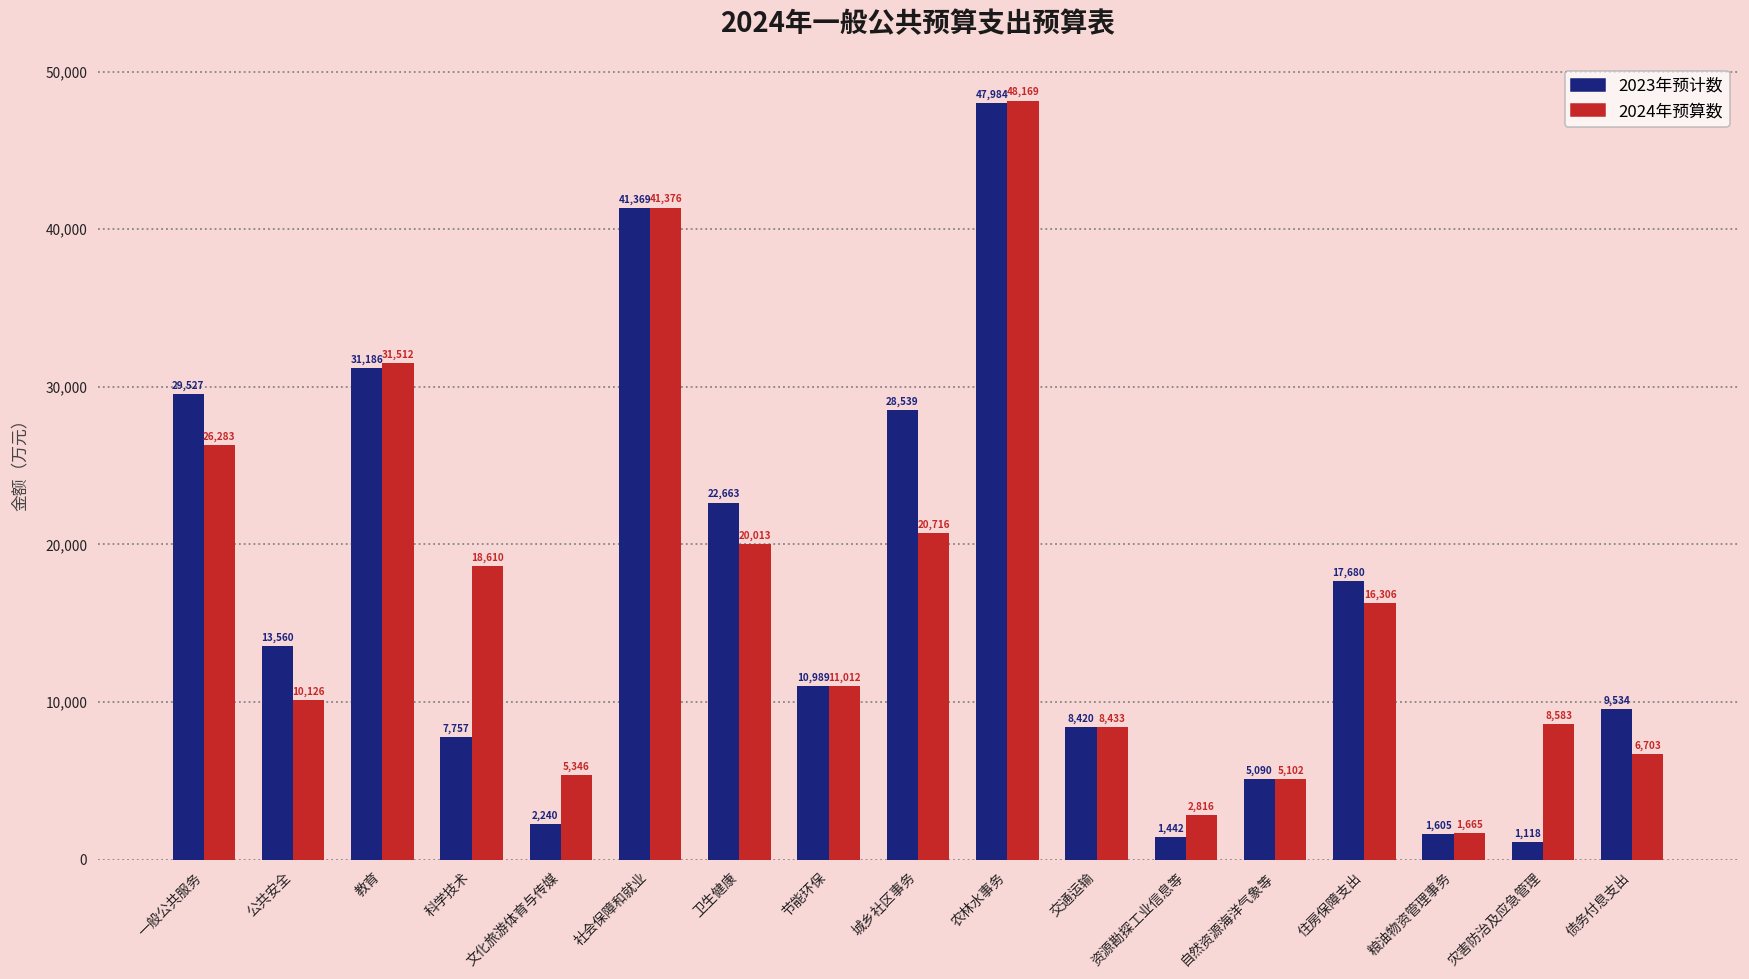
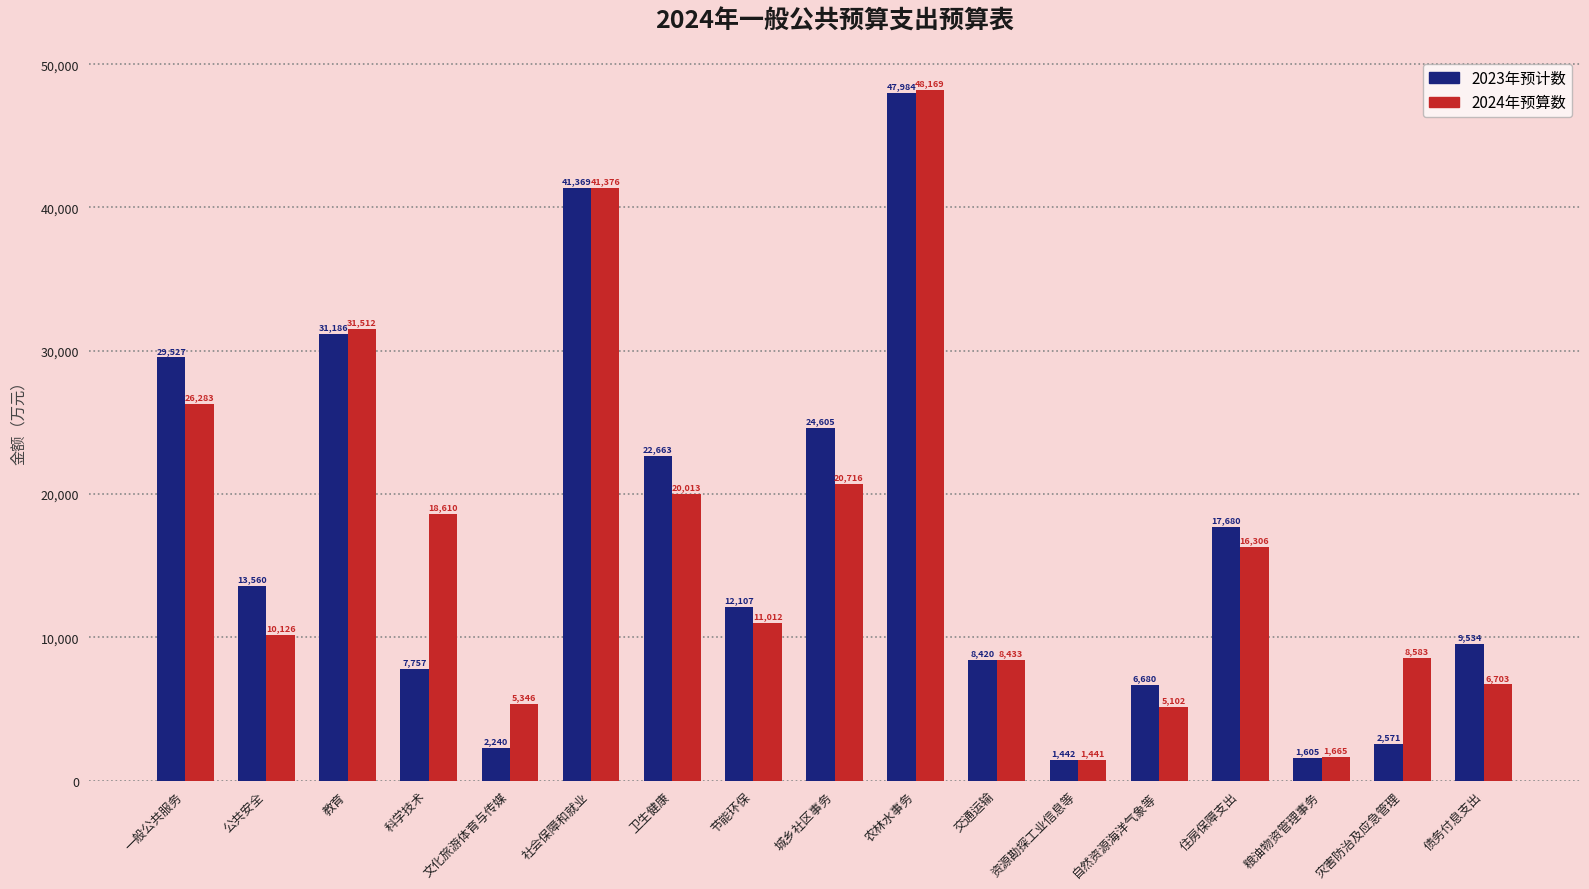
2023年预计数, 节能环保: 10,989 -> 12,107
2023年预计数, 城乡社区事务: 28,539 -> 24,605
2024年预算数, 资源勘探工业信息等: 2,816 -> 1,441
2023年预计数, 自然资源海洋气象等: 5,090 -> 6,680
2023年预计数, 灾害防治及应急管理: 1,118 -> 2,571
